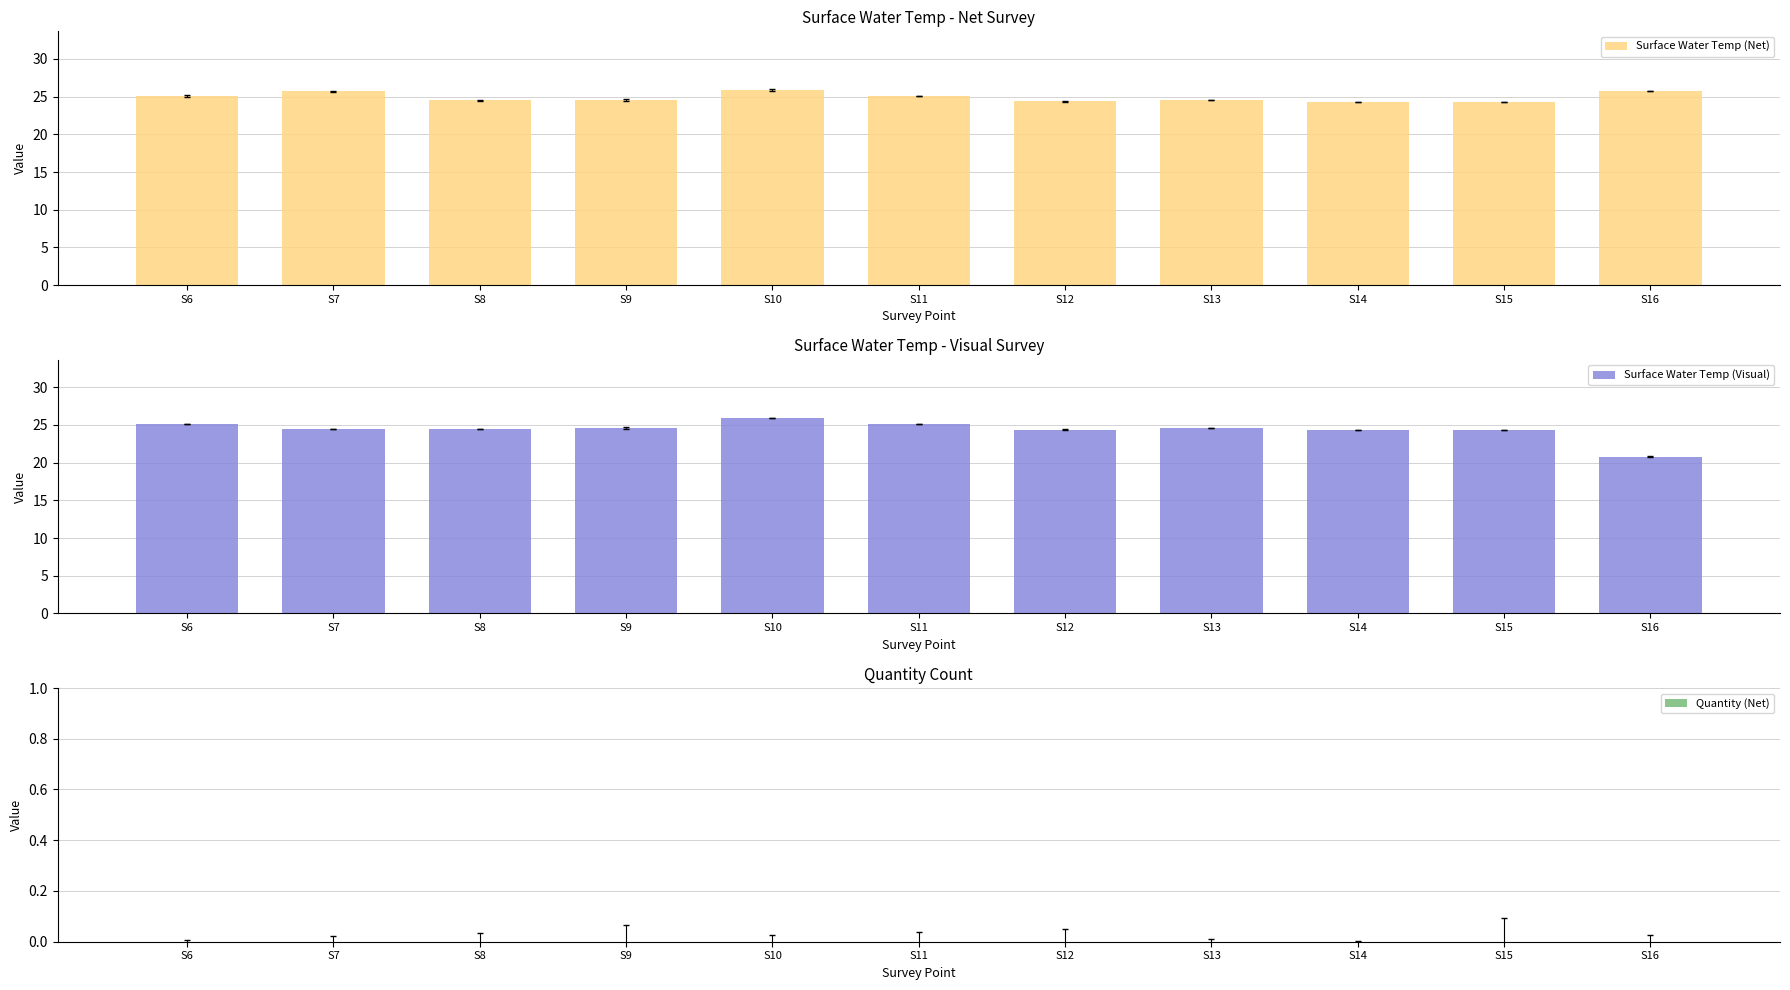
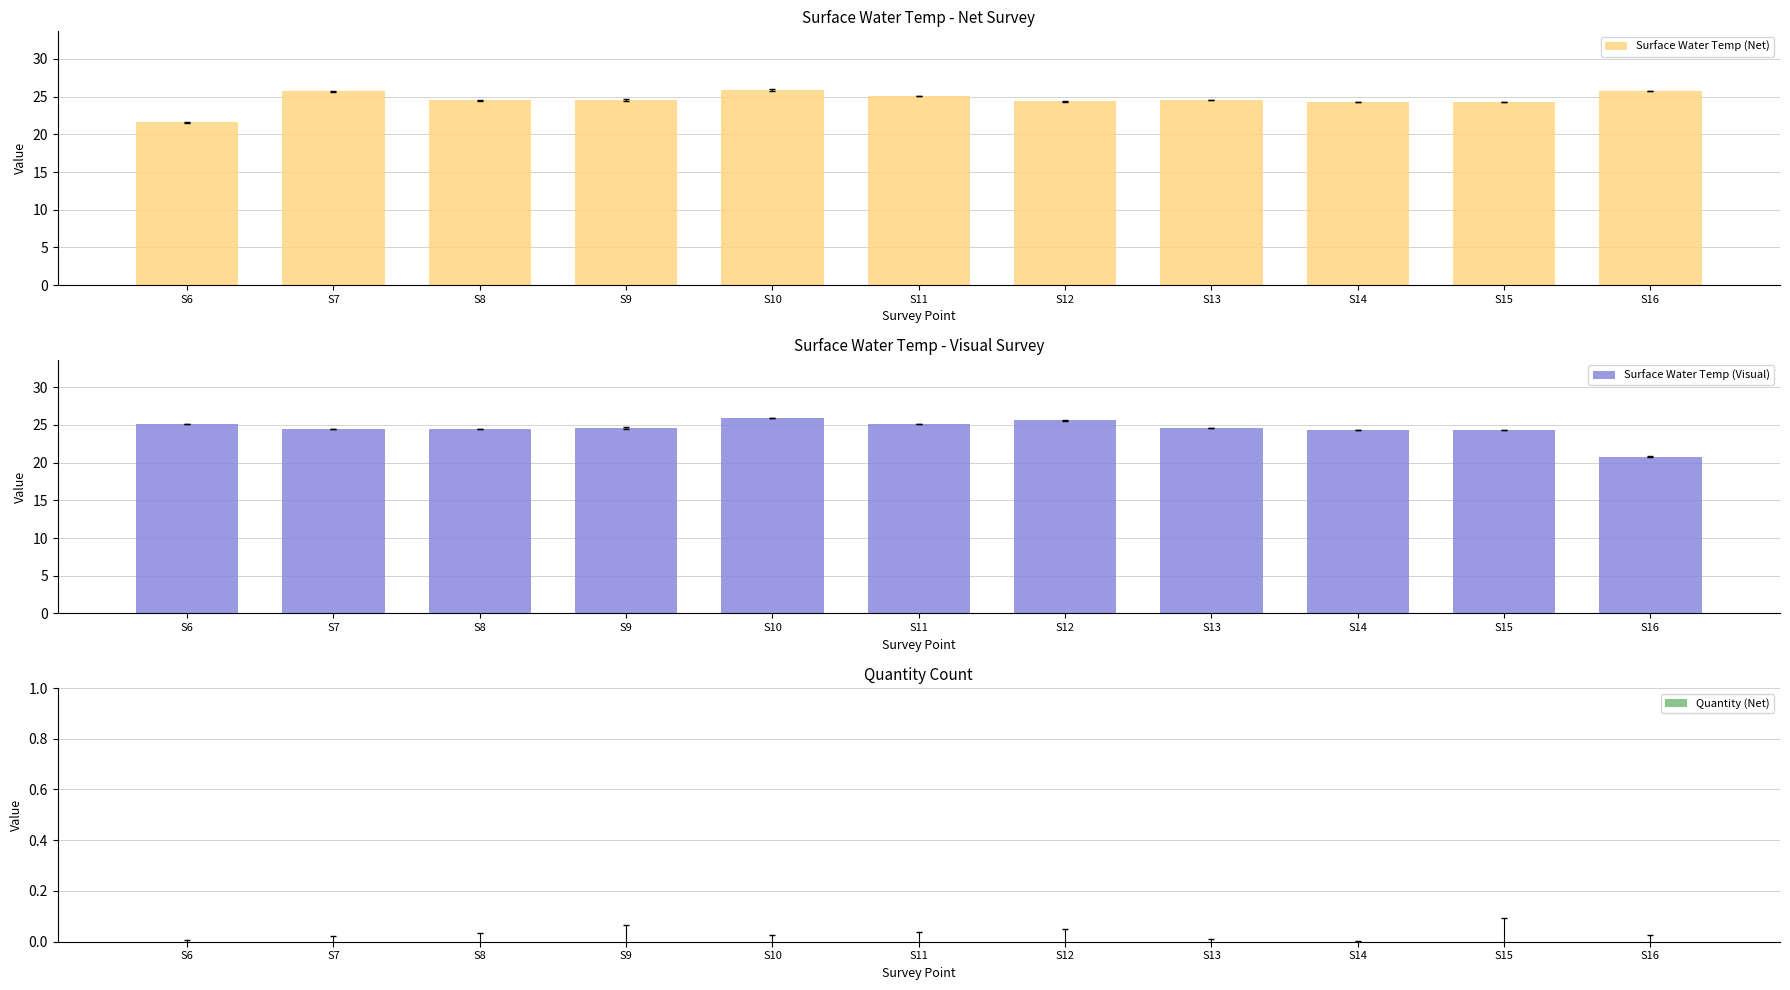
Surface Water Temp - Net Survey, Surface Water Temp (Net), S6: 25 -> 22
Surface Water Temp - Visual Survey, Surface Water Temp (Visual), S12: 24 -> 26
